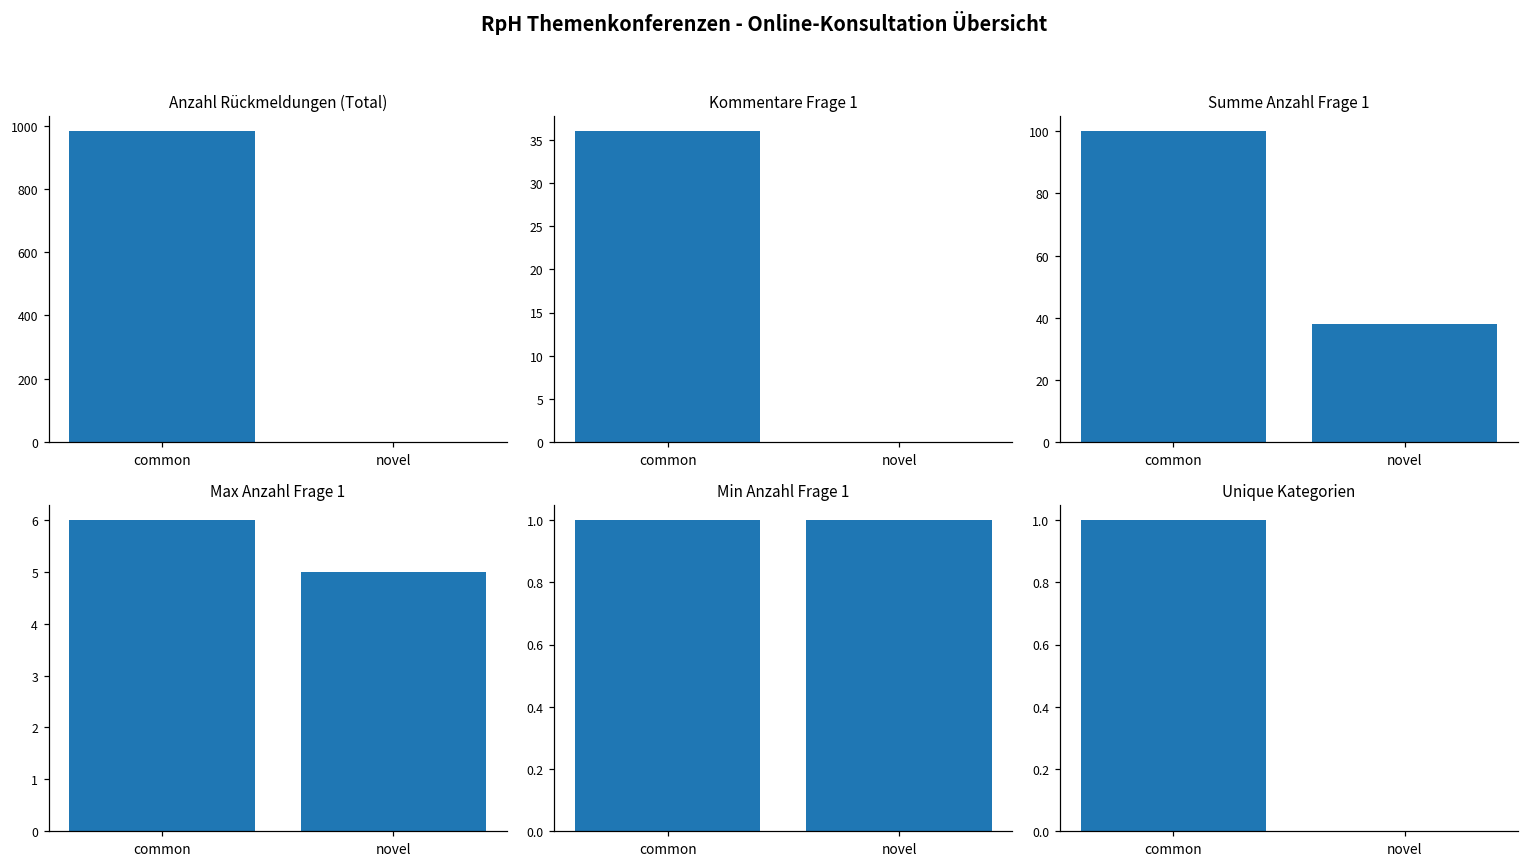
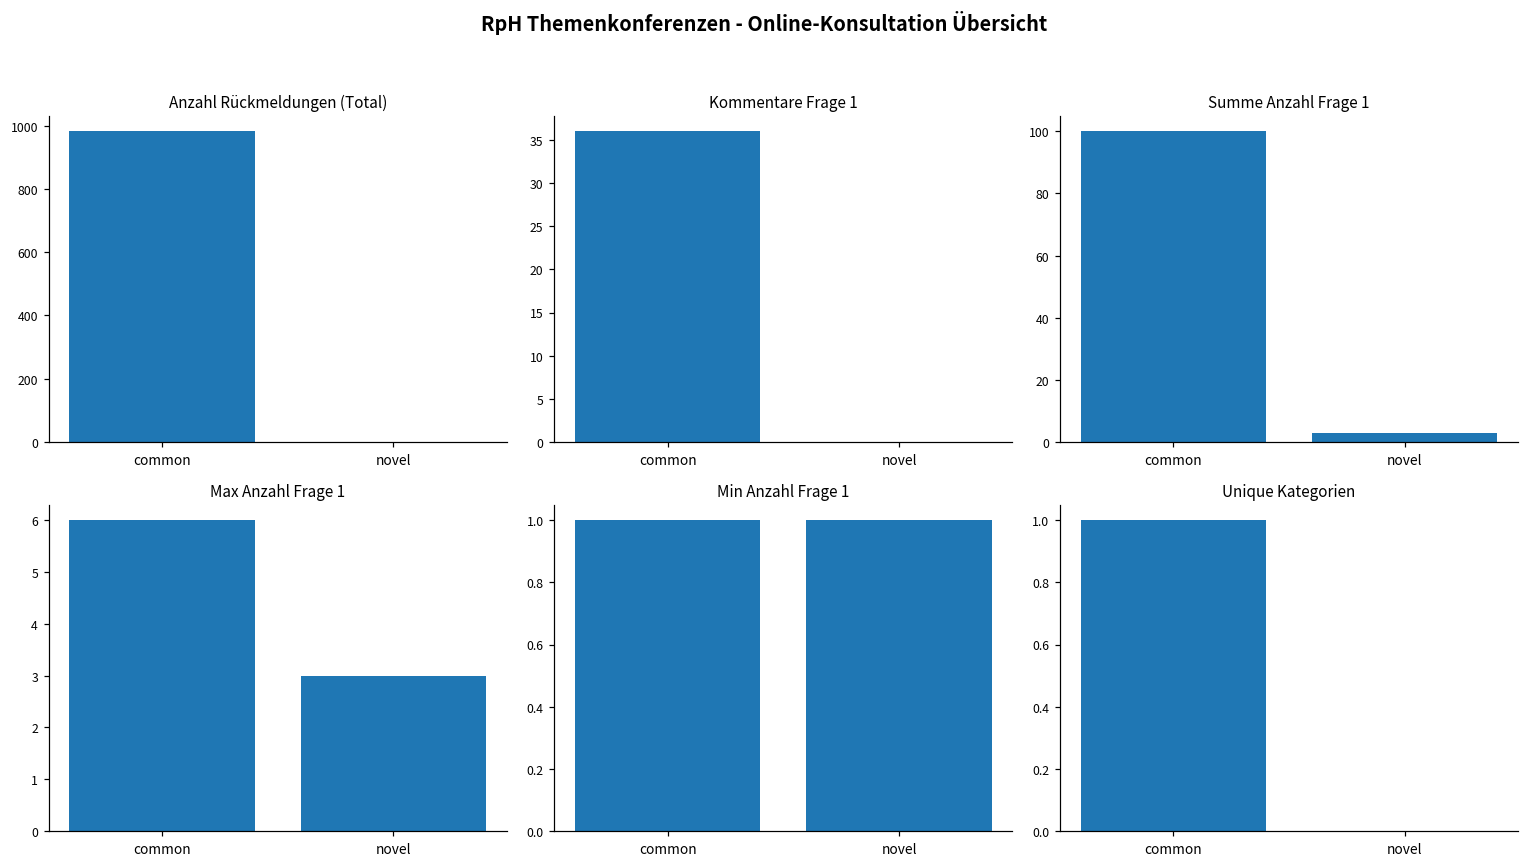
Summe Anzahl Frage 1, novel: 38 -> 3
Max Anzahl Frage 1, novel: 5 -> 3
